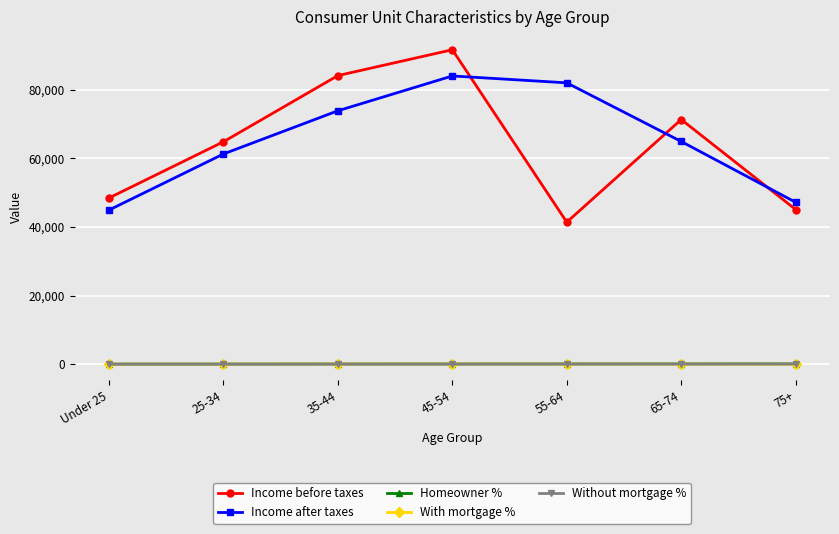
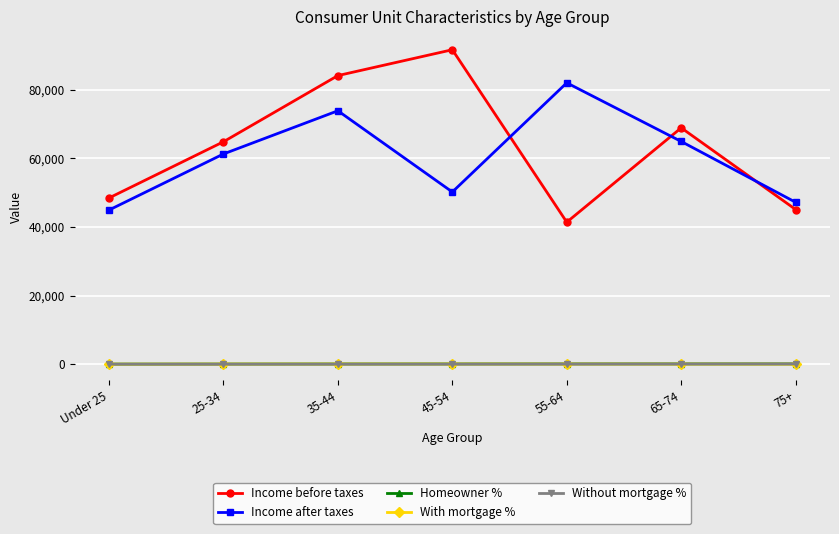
Income after taxes, 45-54: 84,000 -> 50,000
Income before taxes, 65-74: 71,000 -> 69,000
